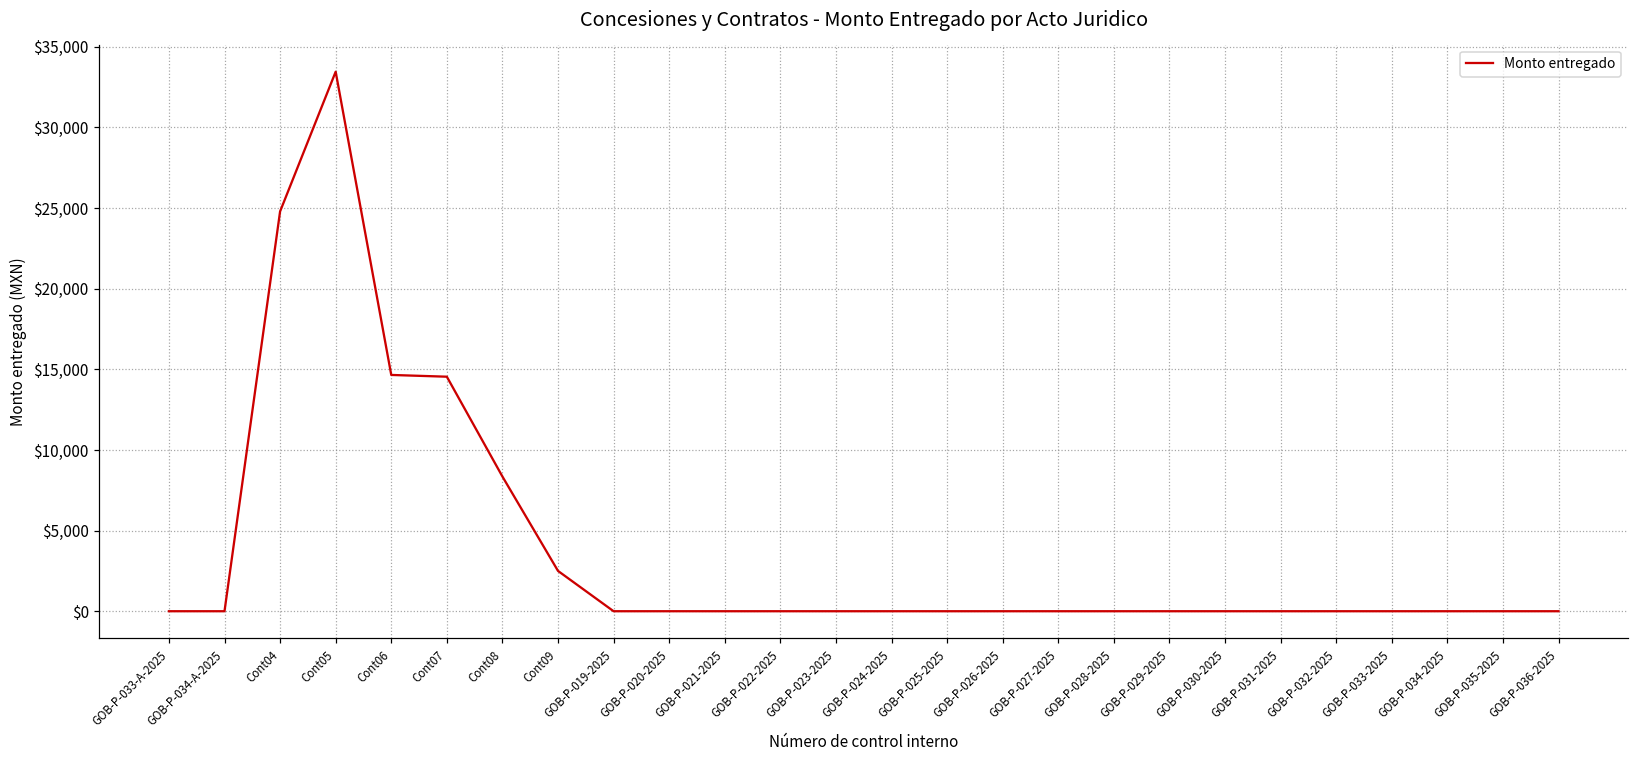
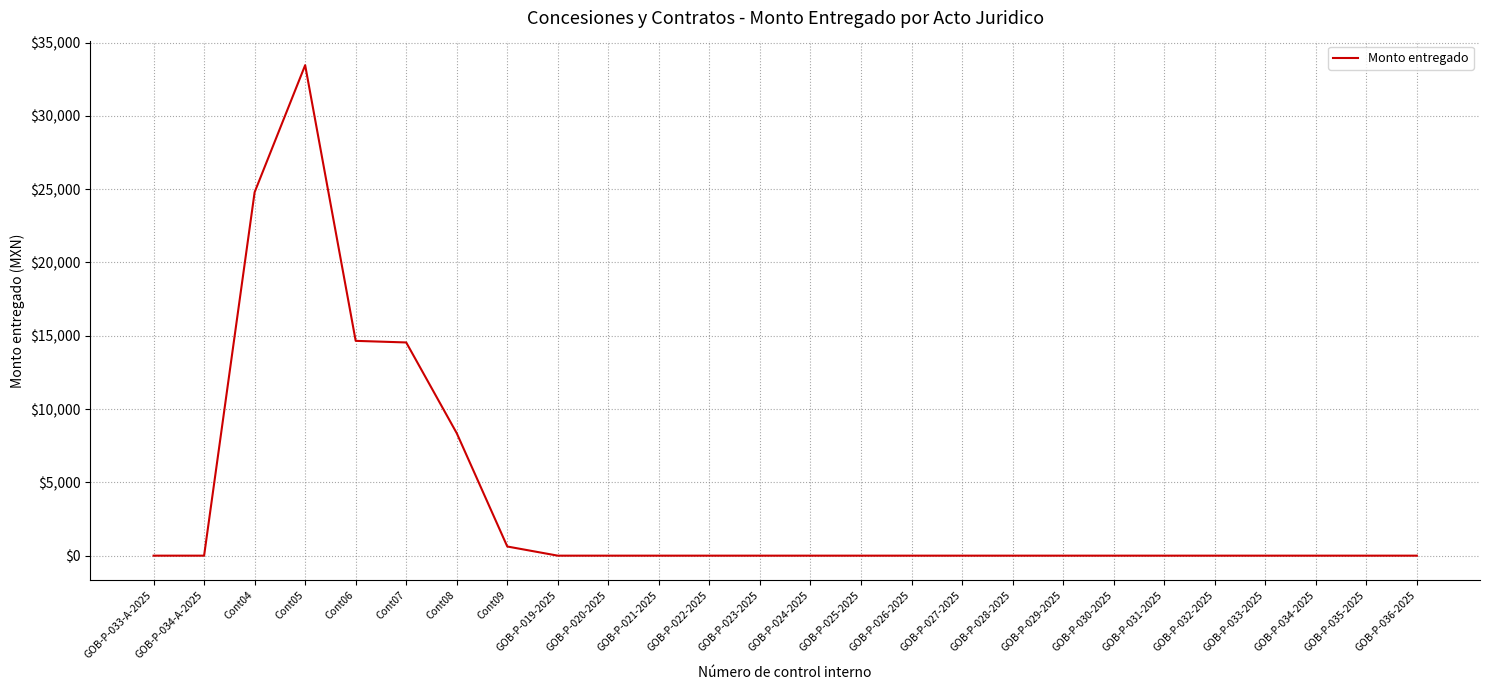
Cont09: $2,500 -> $600
